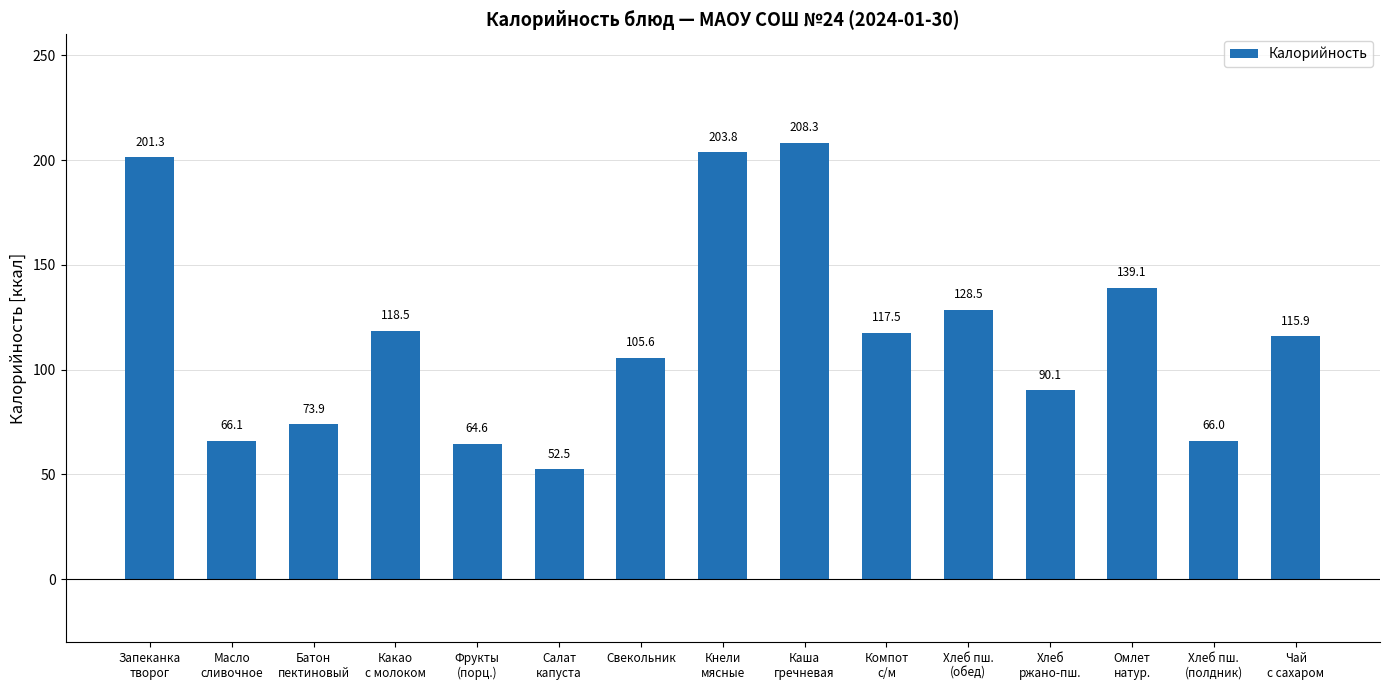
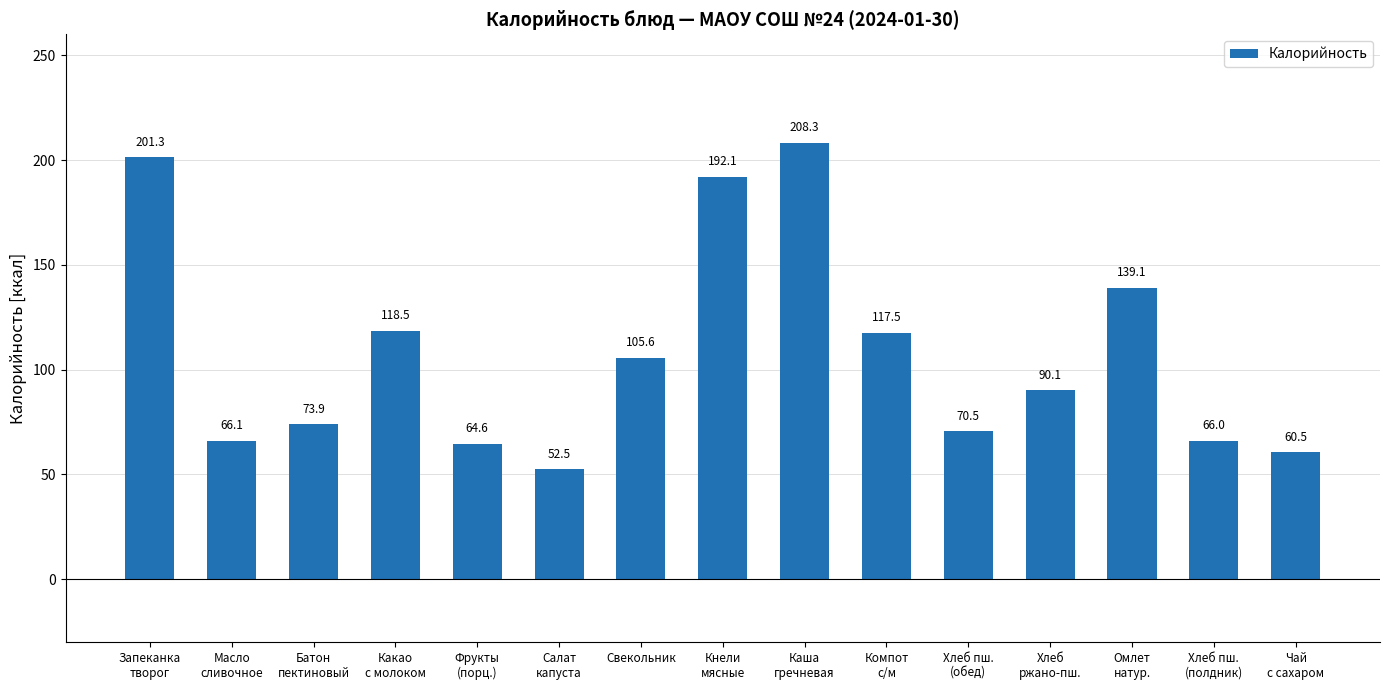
Кнели мясные: 203.8 -> 192.1
Хлеб пш. (обед): 128.5 -> 70.5
Чай с сахаром: 115.9 -> 60.5
